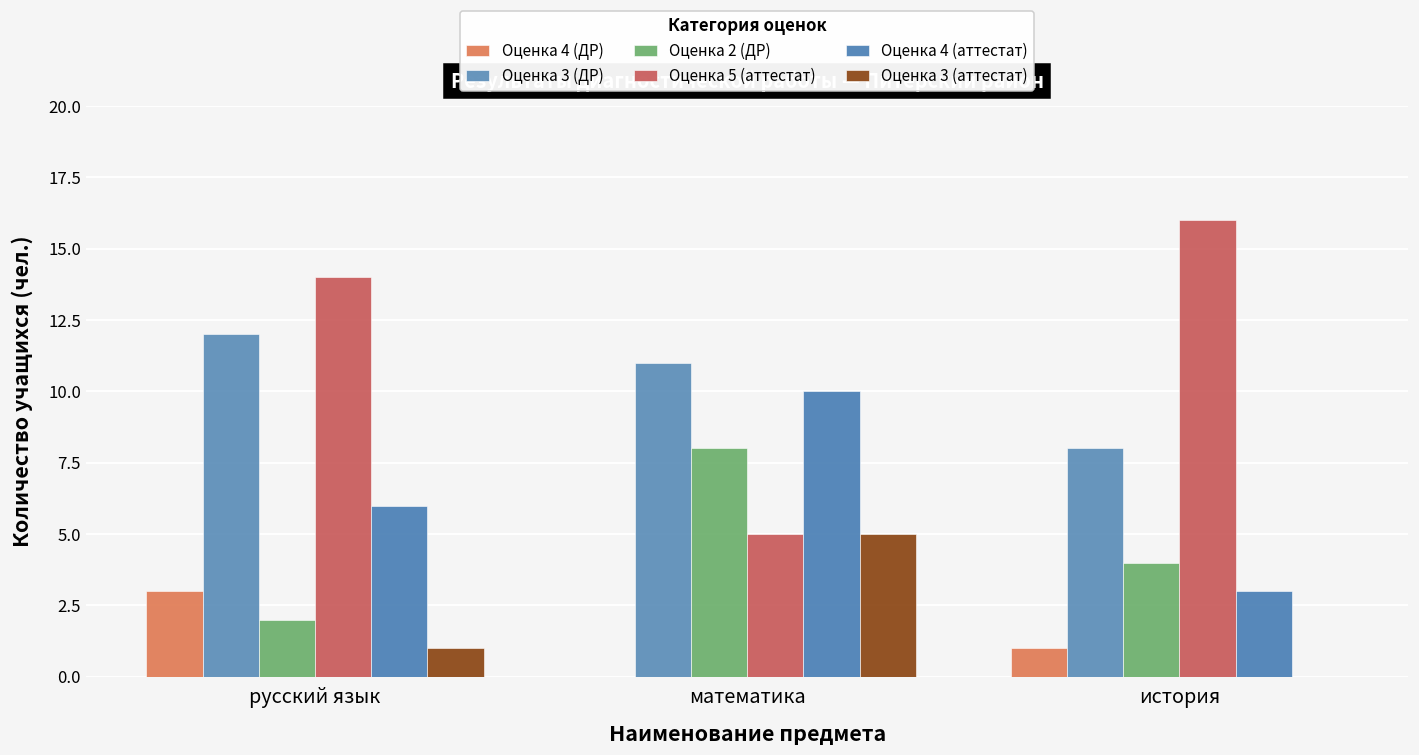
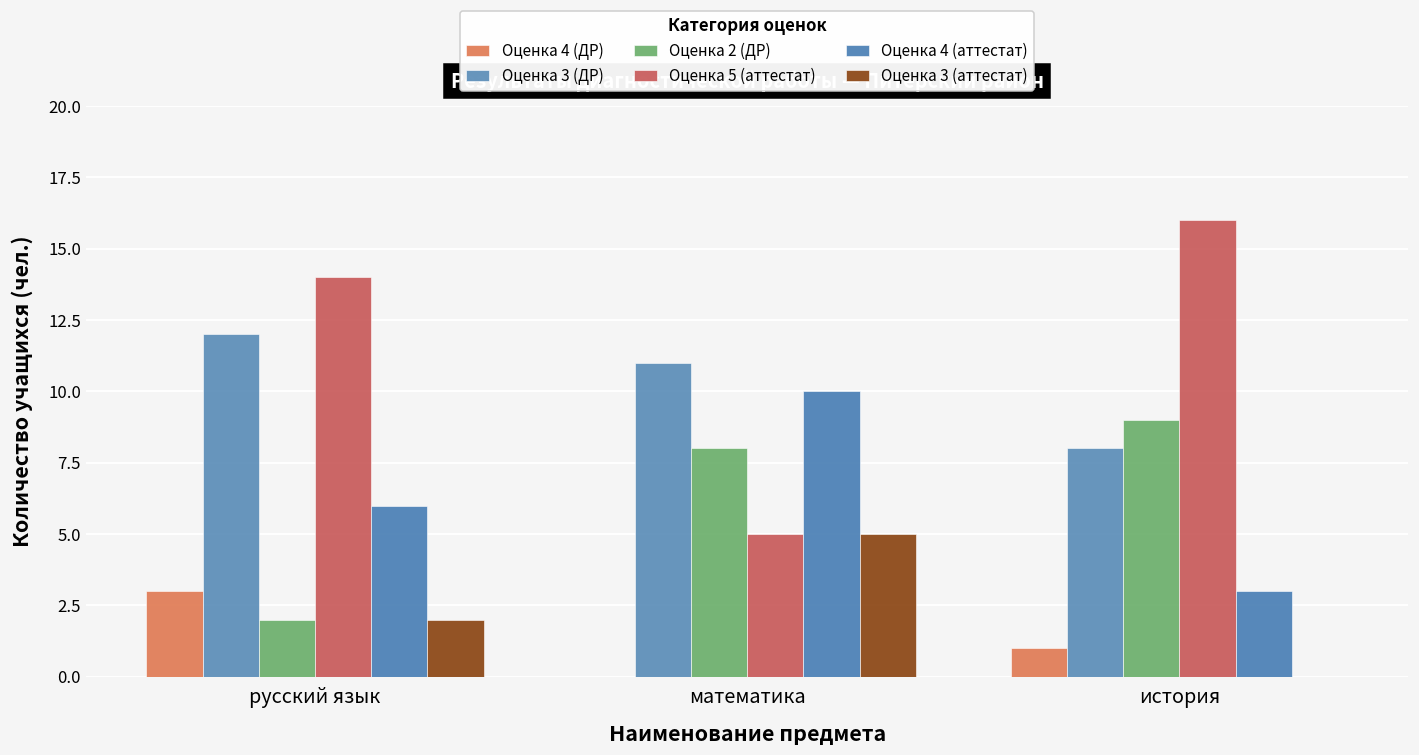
Оценка 3 (аттестат), русский язык: 1 -> 2
Оценка 2 (ДР), история: 4 -> 9
